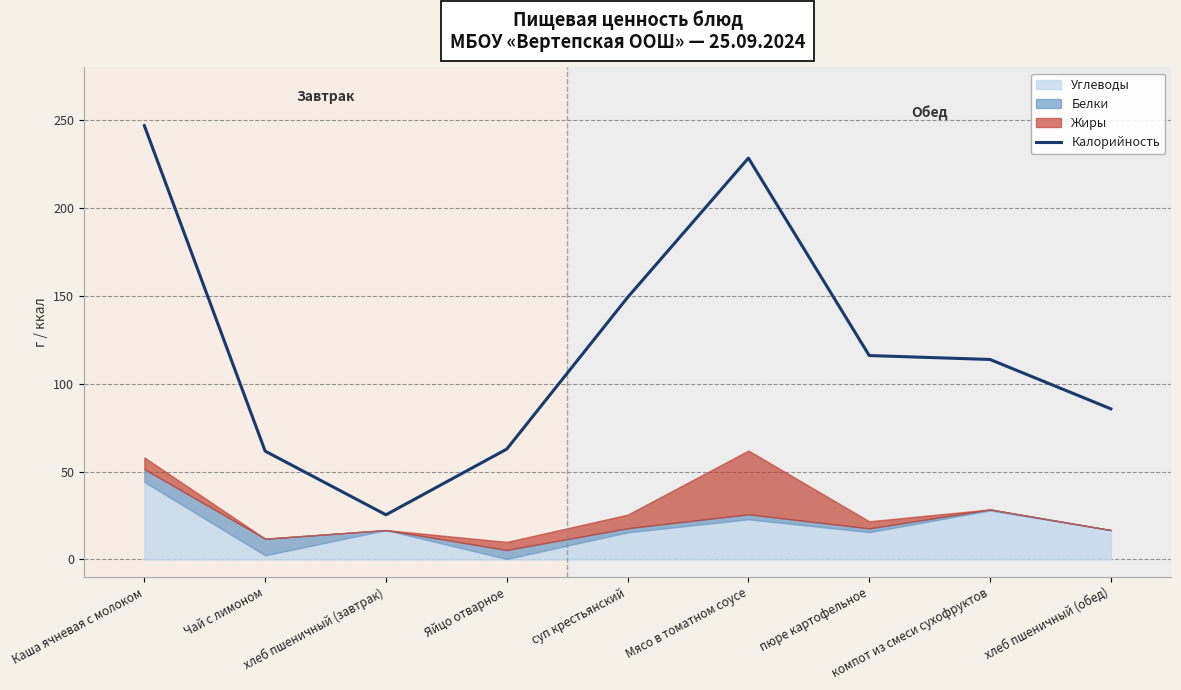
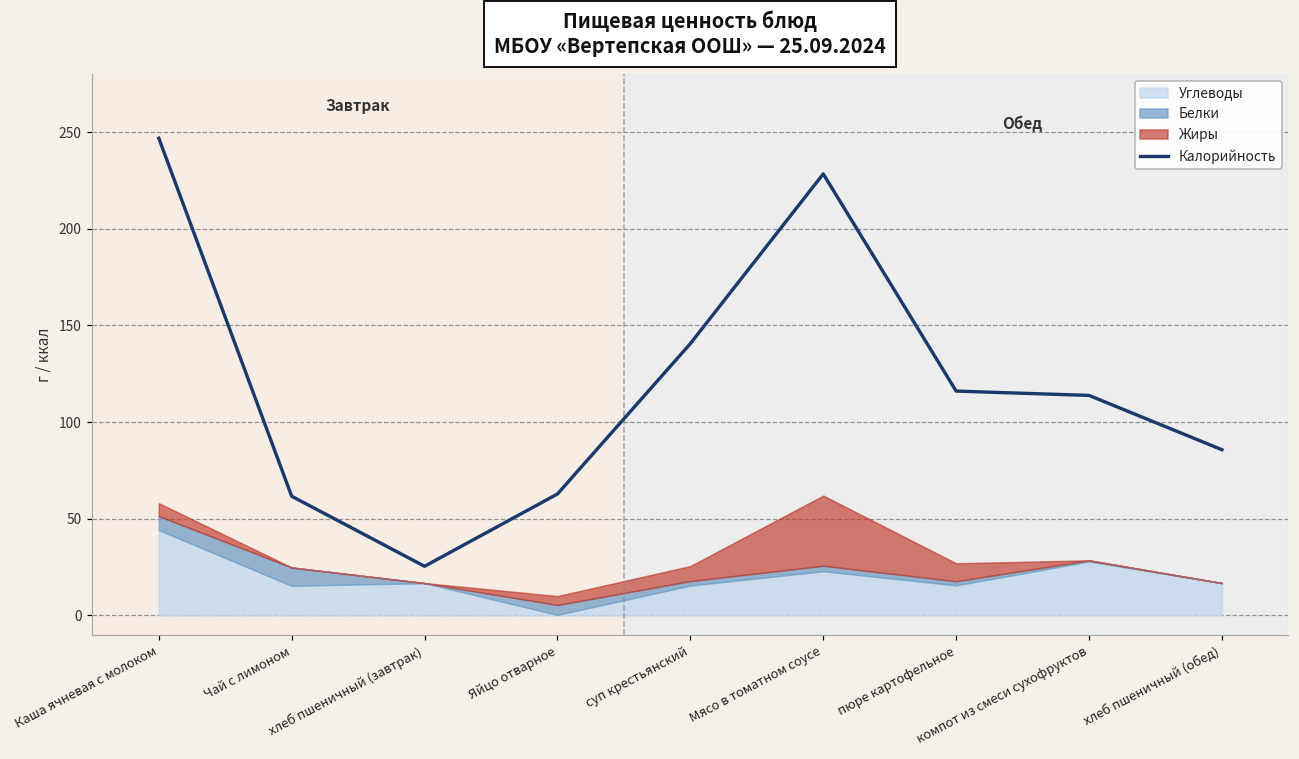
Углеводы, Чай с лимоном: 2 -> 15
Калорийность, суп крестьянский: 149 -> 141
Жиры, пюре картофельное: 4 -> 9
